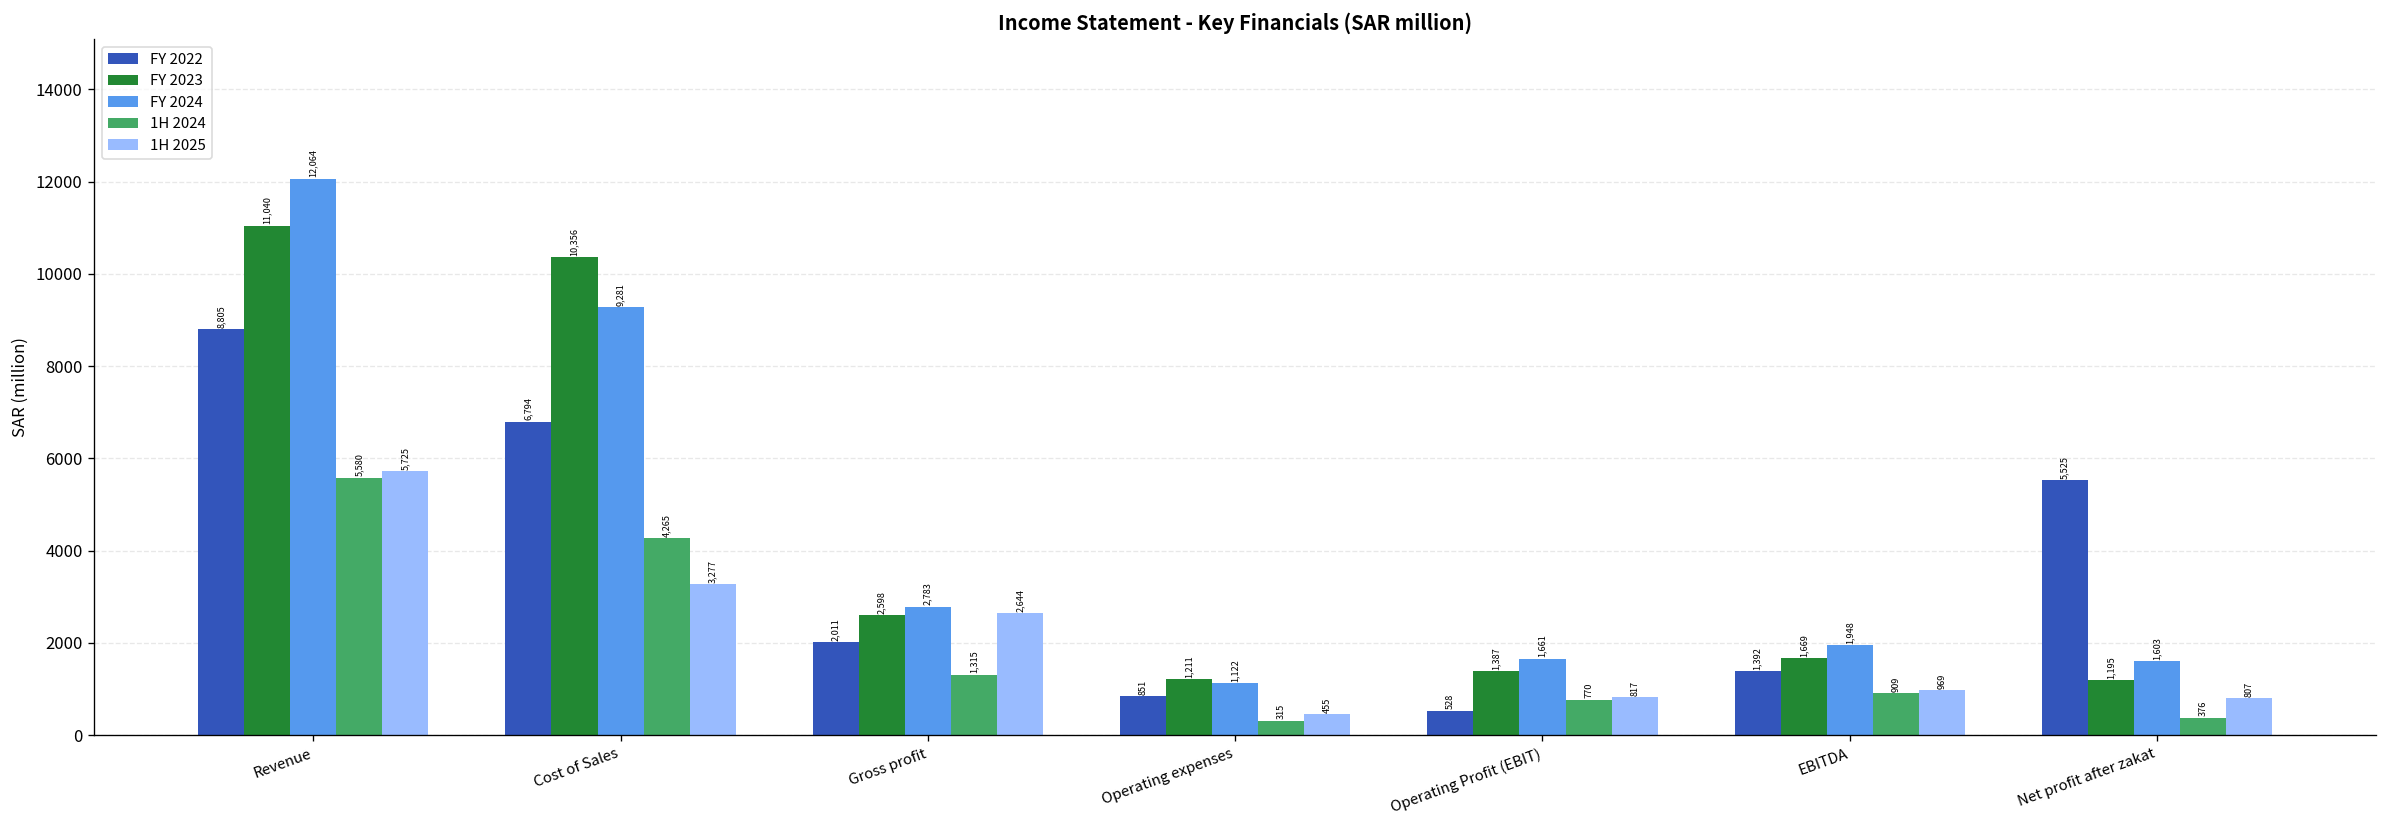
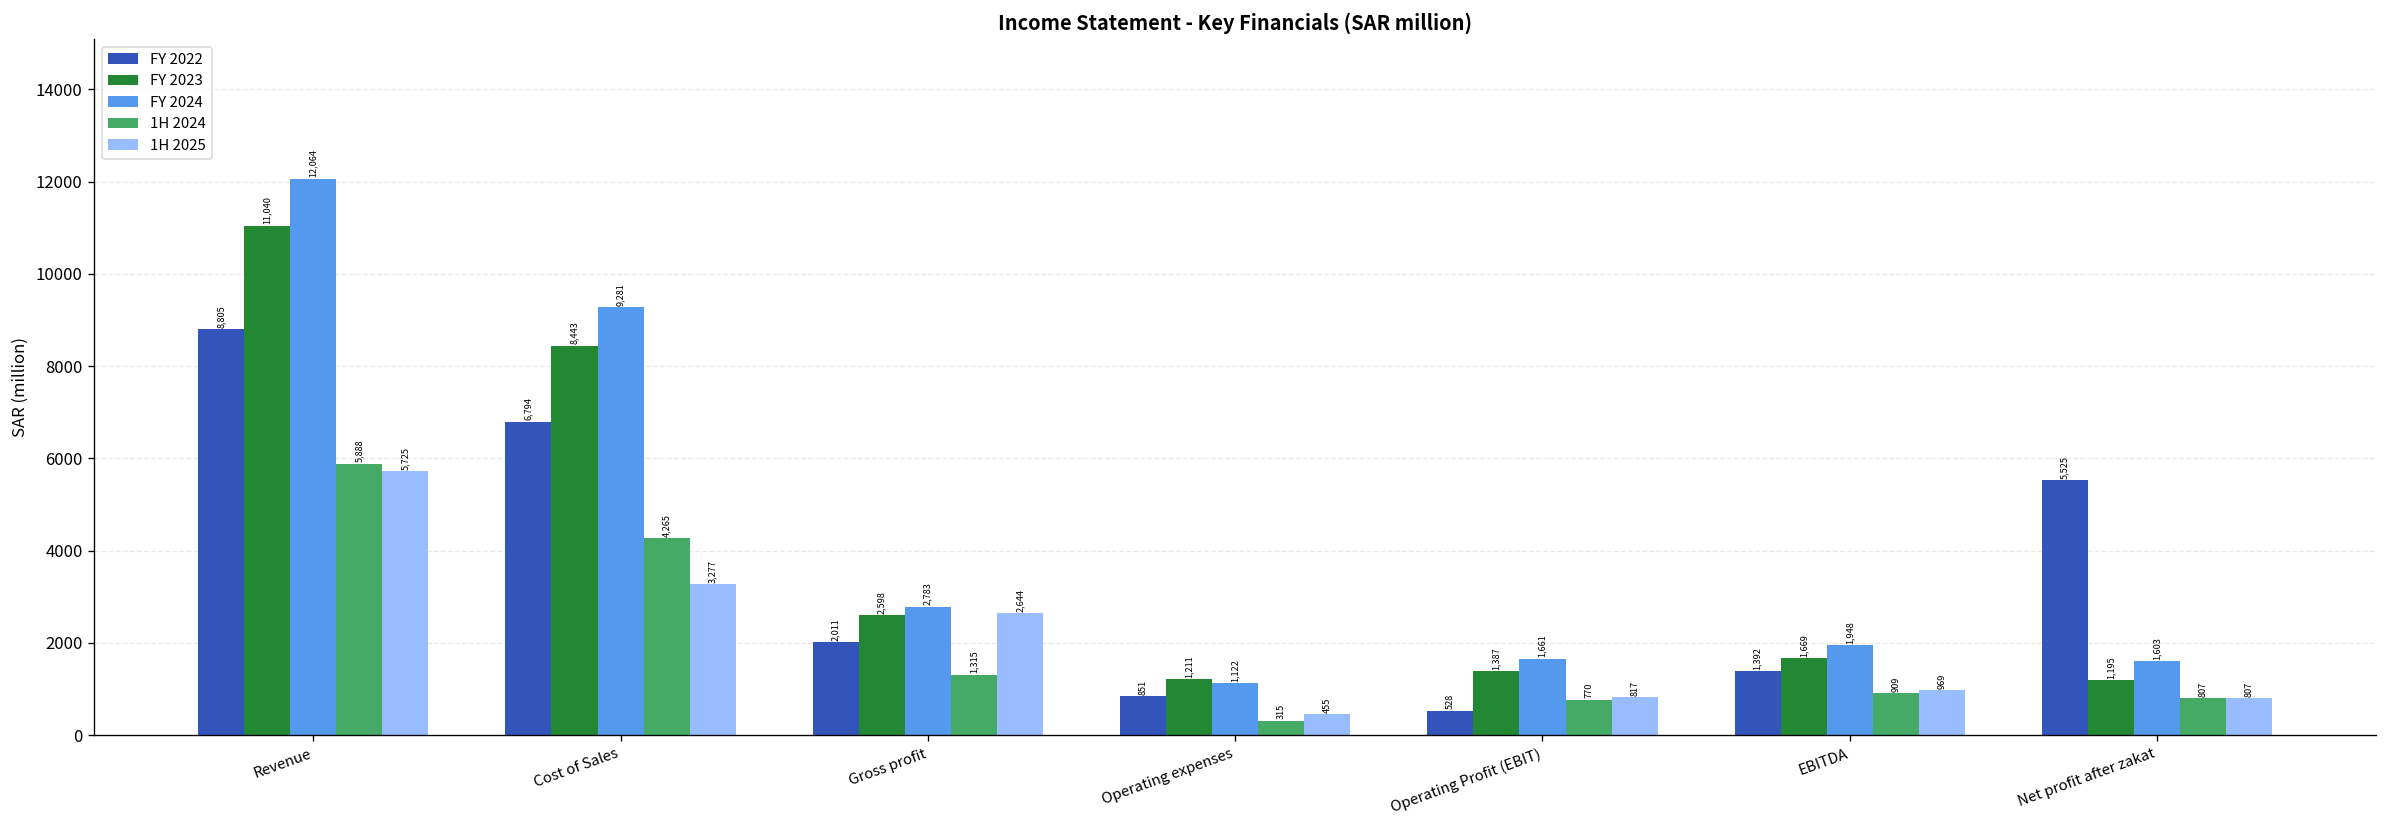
1H 2024, Revenue: 5,580 -> 5,888
FY 2023, Cost of Sales: 10,356 -> 8,443
1H 2024, Net profit after zakat: 376 -> 807
